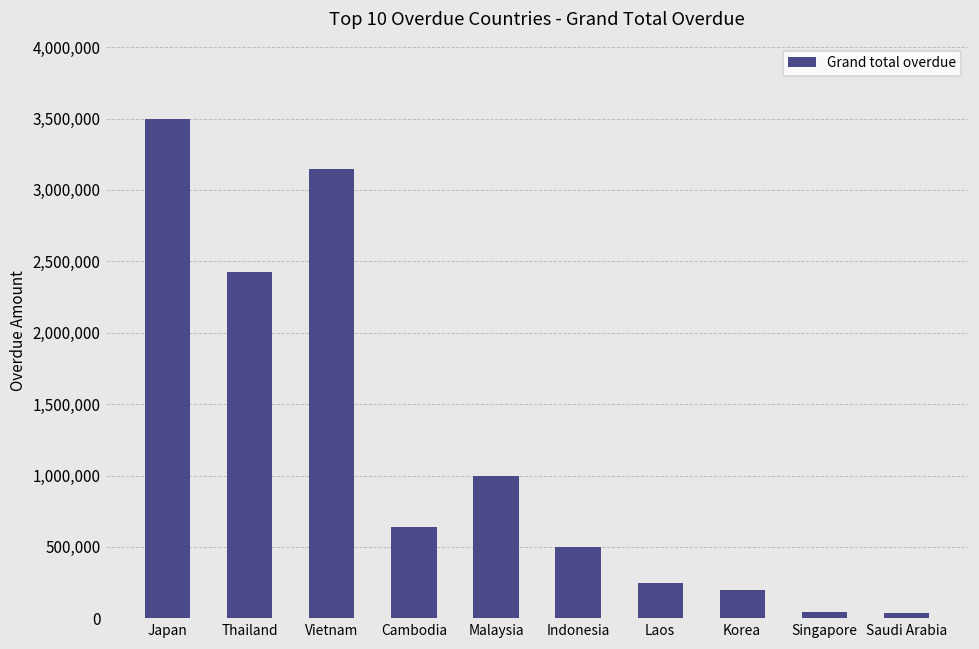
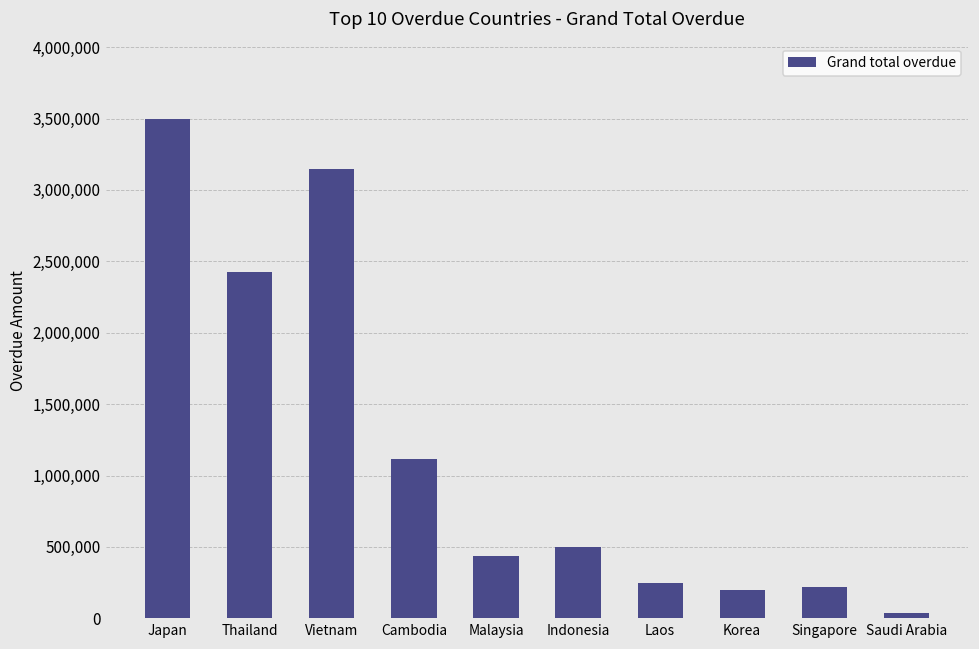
Cambodia: 640,000 -> 1,120,000
Malaysia: 990,000 -> 440,000
Singapore: 50,000 -> 220,000
